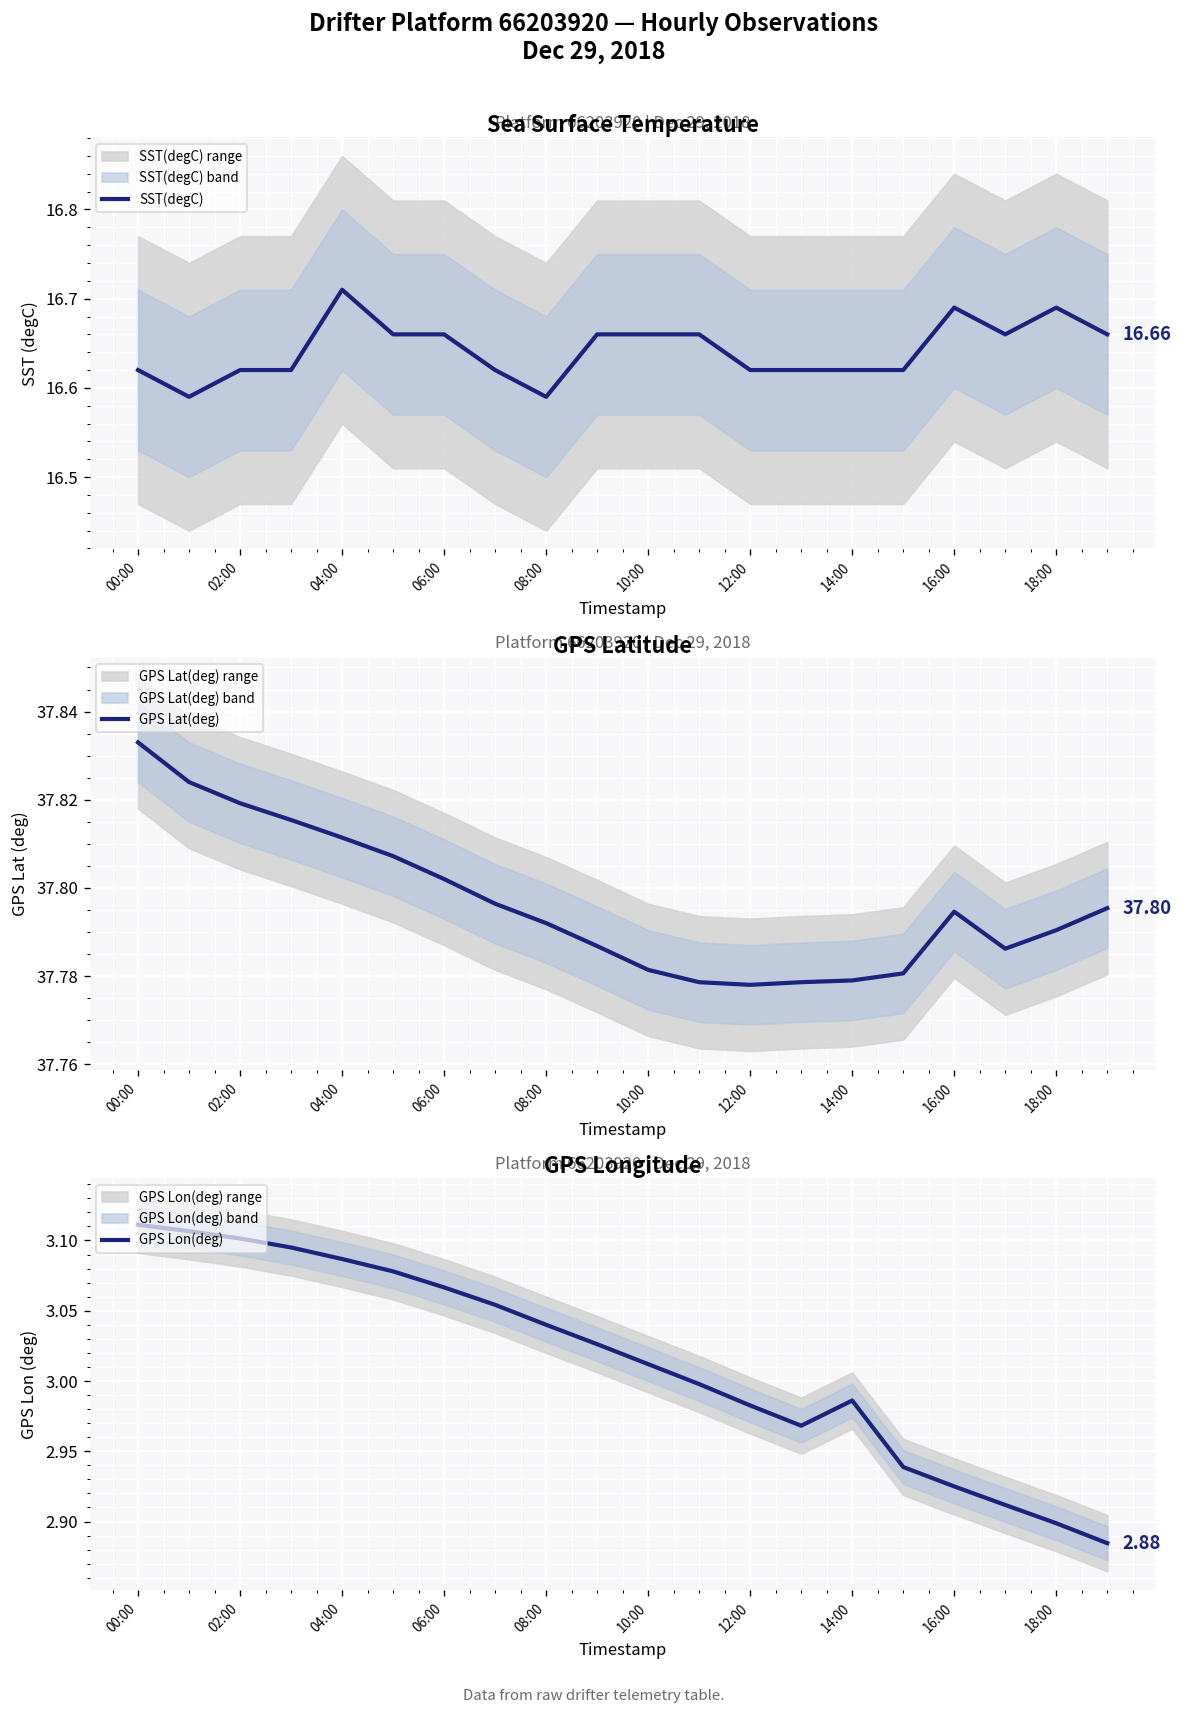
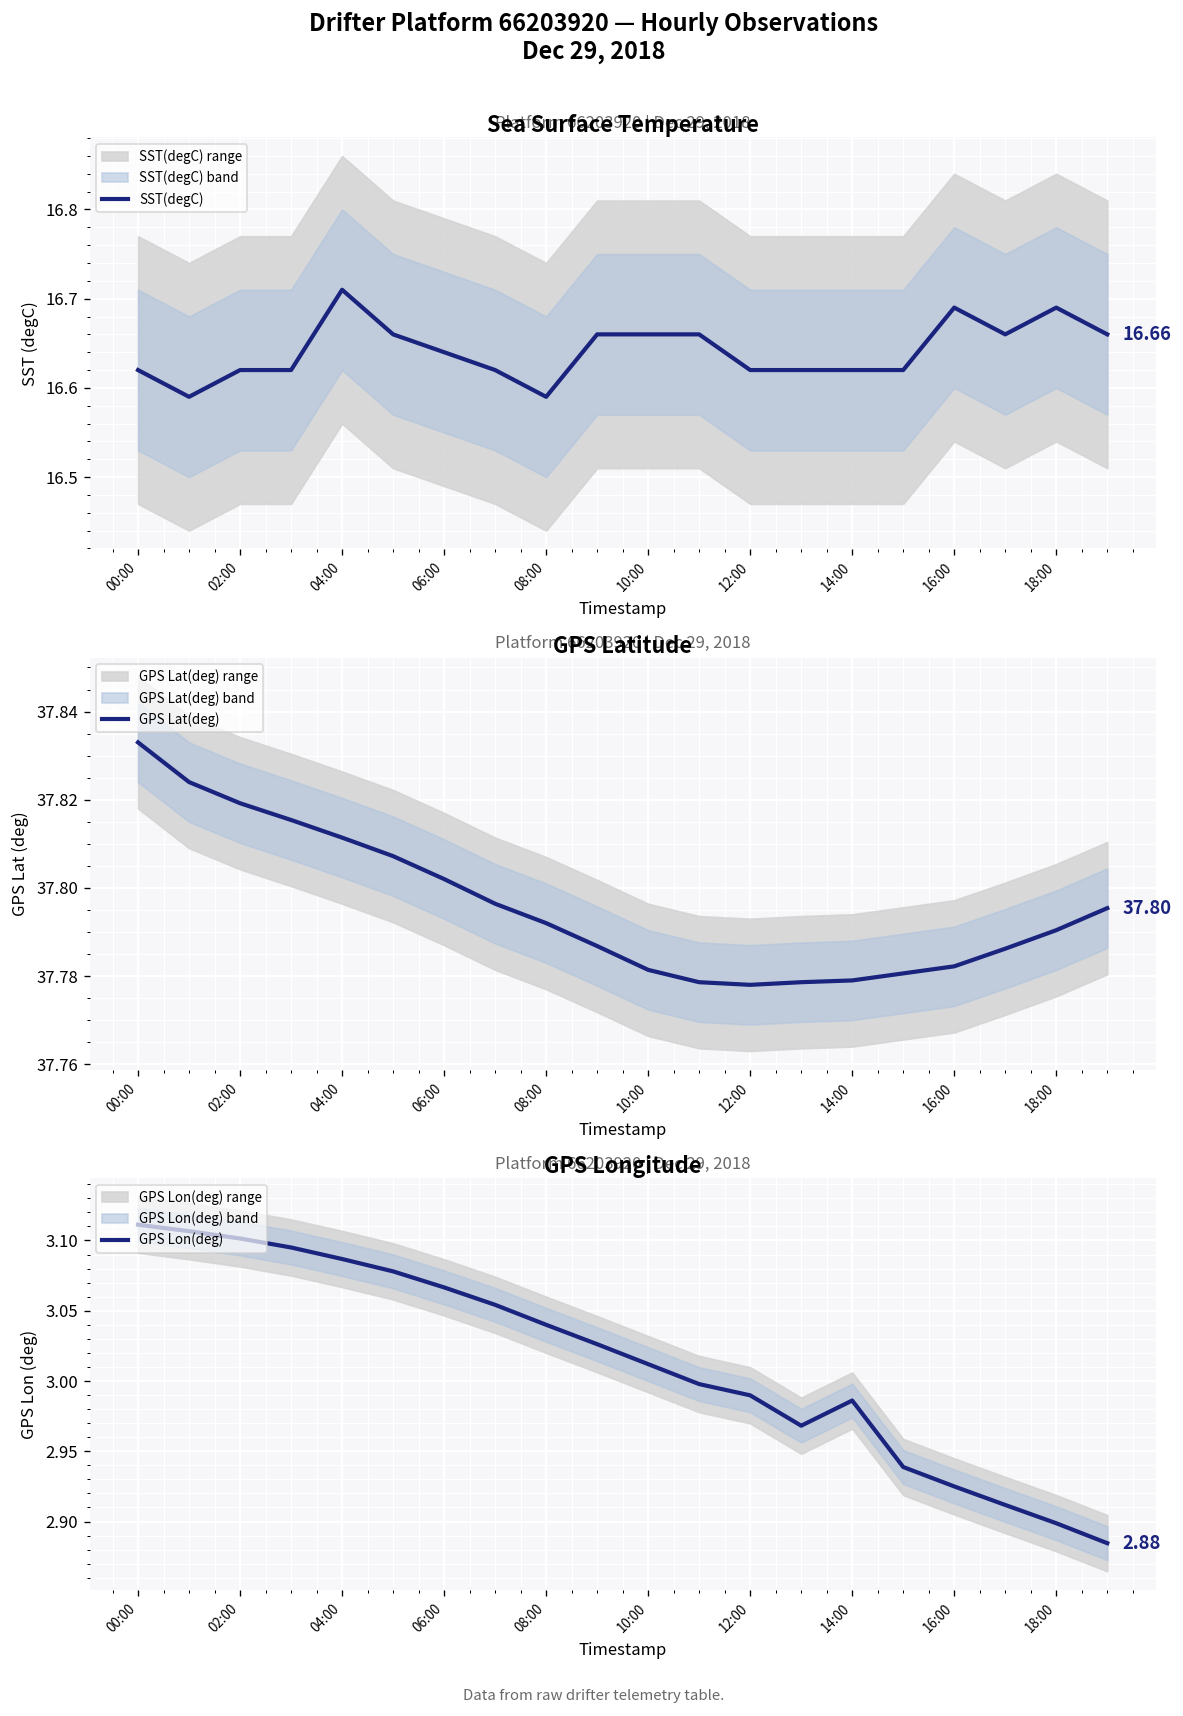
Sea Surface Temperature, SST(degC), 06:00: 16.66 -> 16.64
GPS Latitude, GPS Lat(deg), 16:00: 37.795 -> 37.782
GPS Longitude, GPS Lon(deg), 12:00: 2.983 -> 2.990
